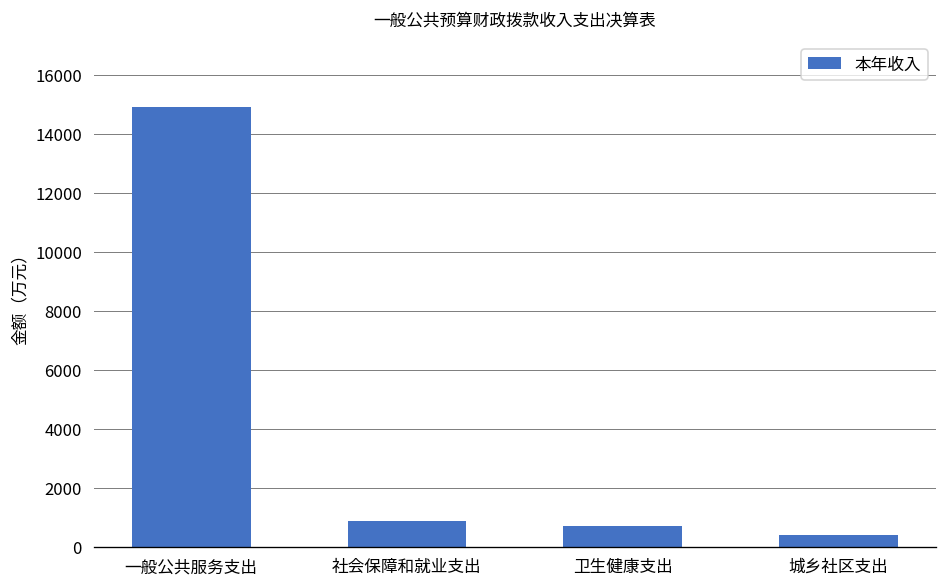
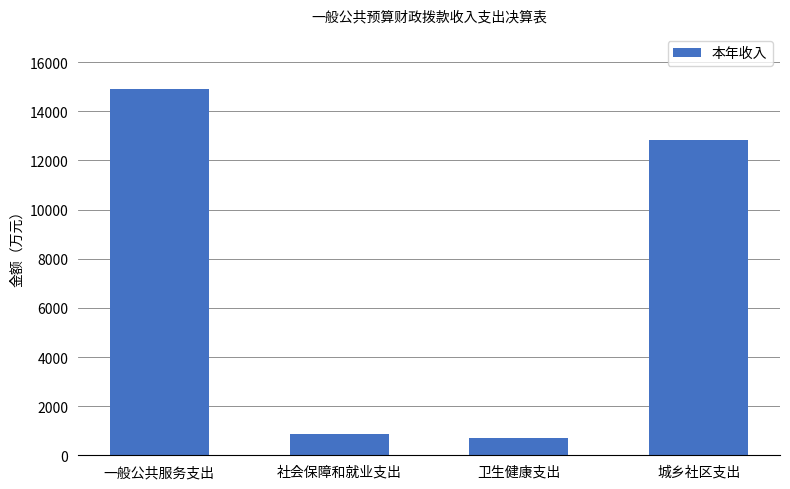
城乡社区支出: 400 -> 12800
